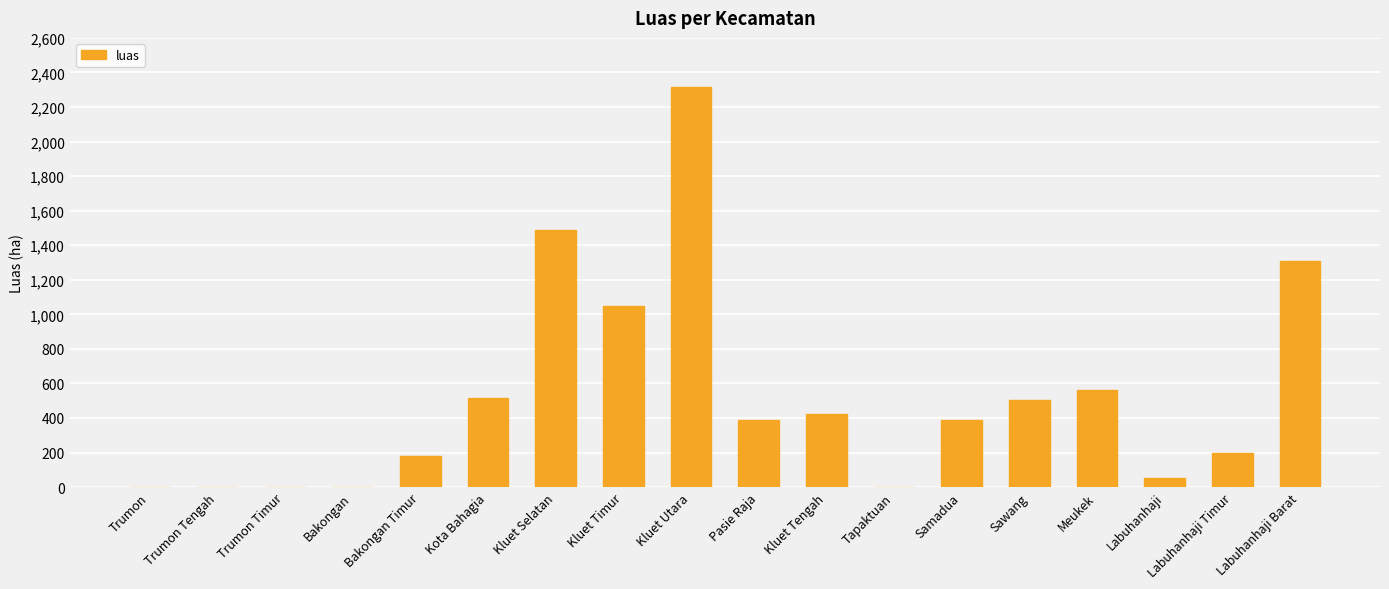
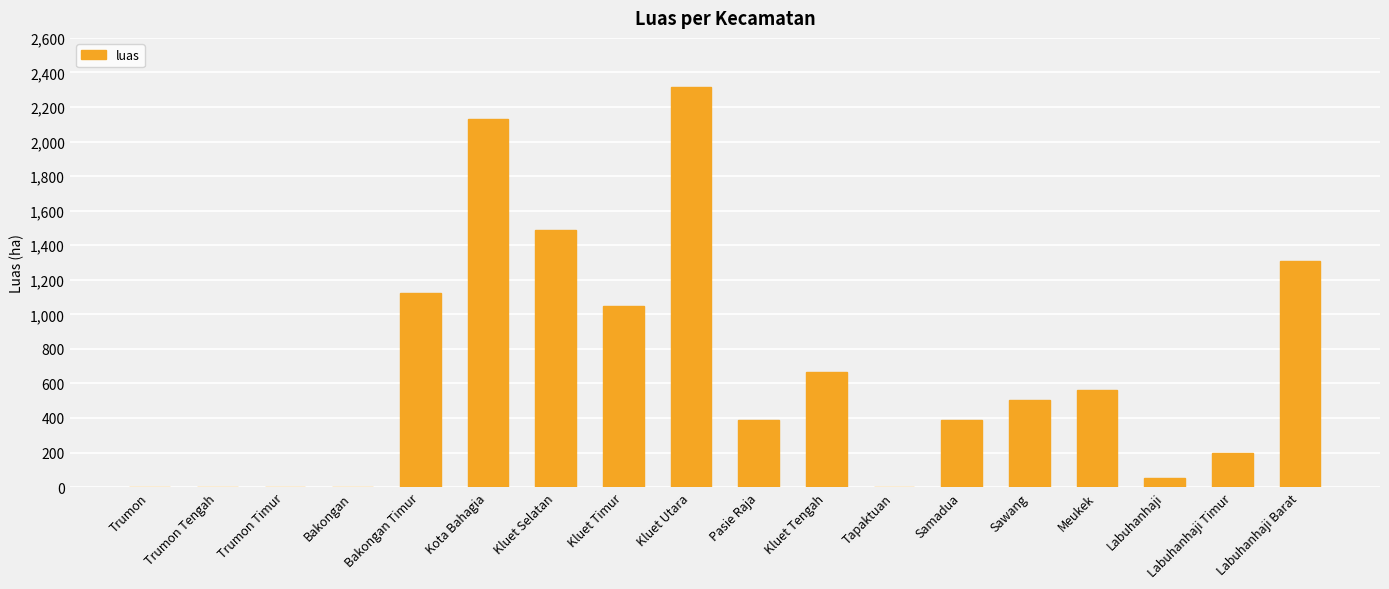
Bakongan Timur: 180 -> 1,120
Kota Bahagia: 510 -> 2,130
Kluet Tengah: 420 -> 670
